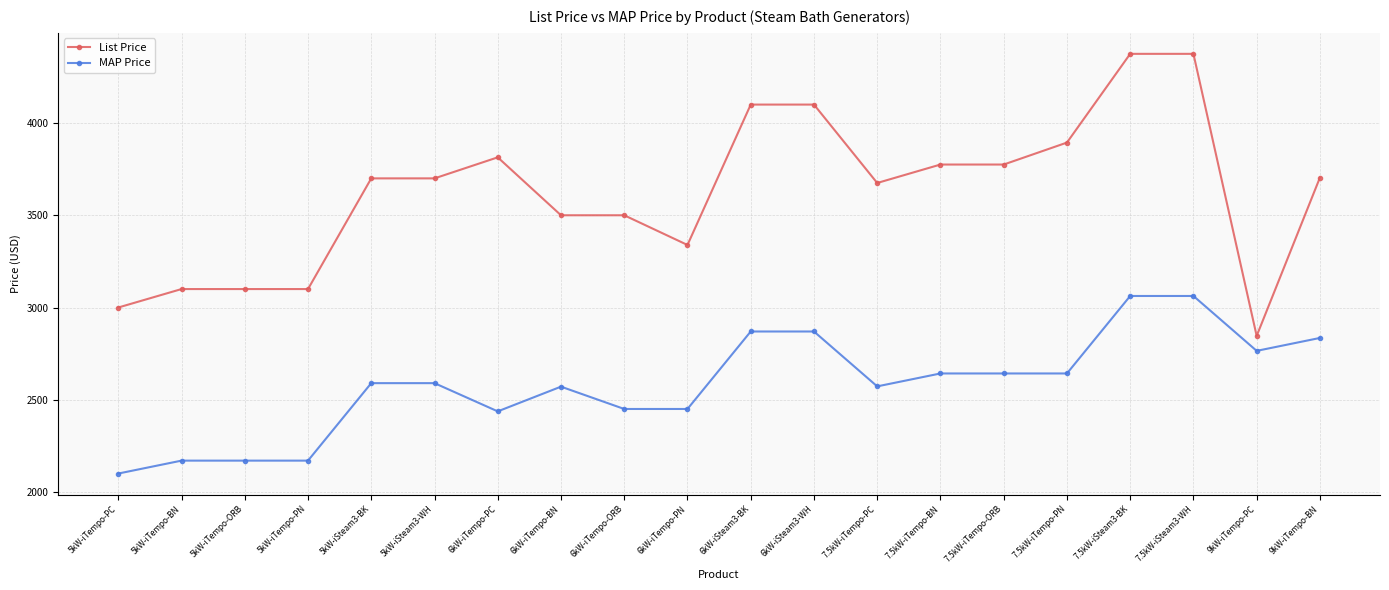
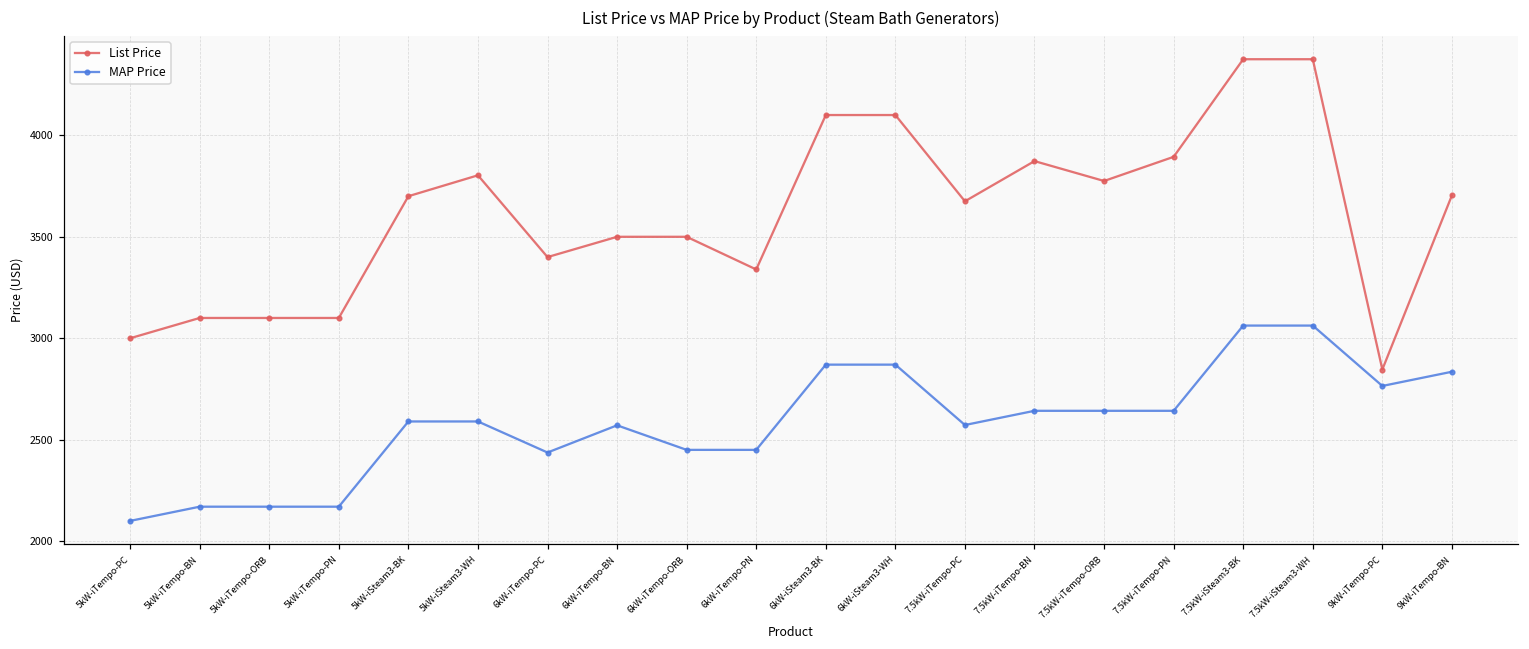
List Price, 5kW-iSteam3-WH: 3700 -> 3800
List Price, 6kW-iTempo-PC: 3810 -> 3400
List Price, 7.5kW-iTempo-BN: 3780 -> 3870
